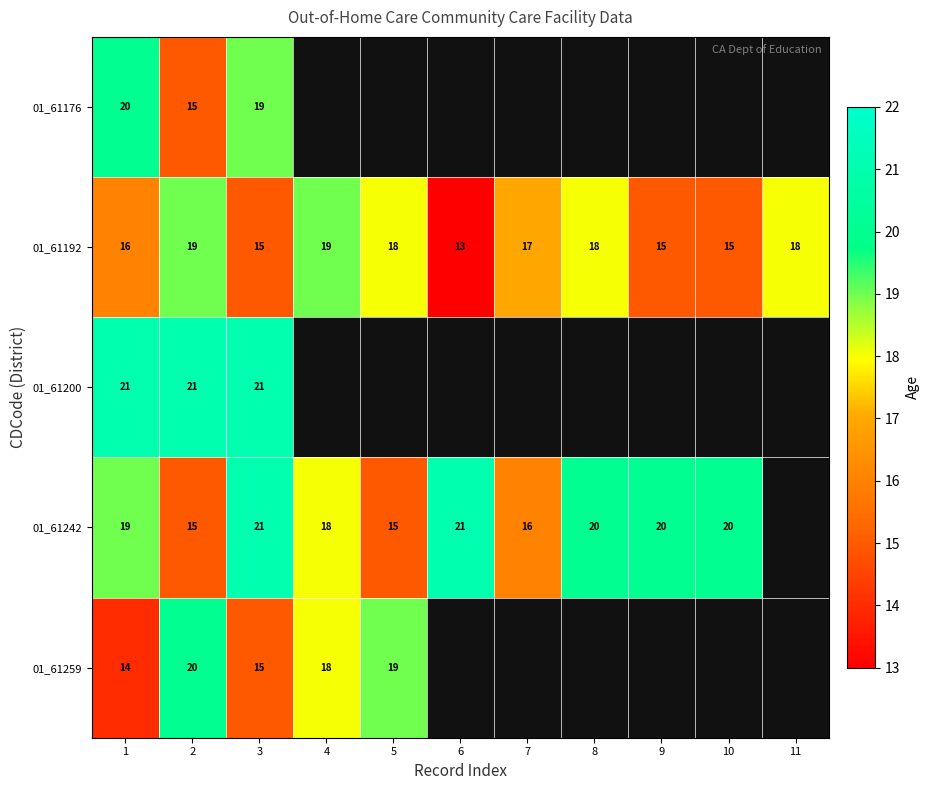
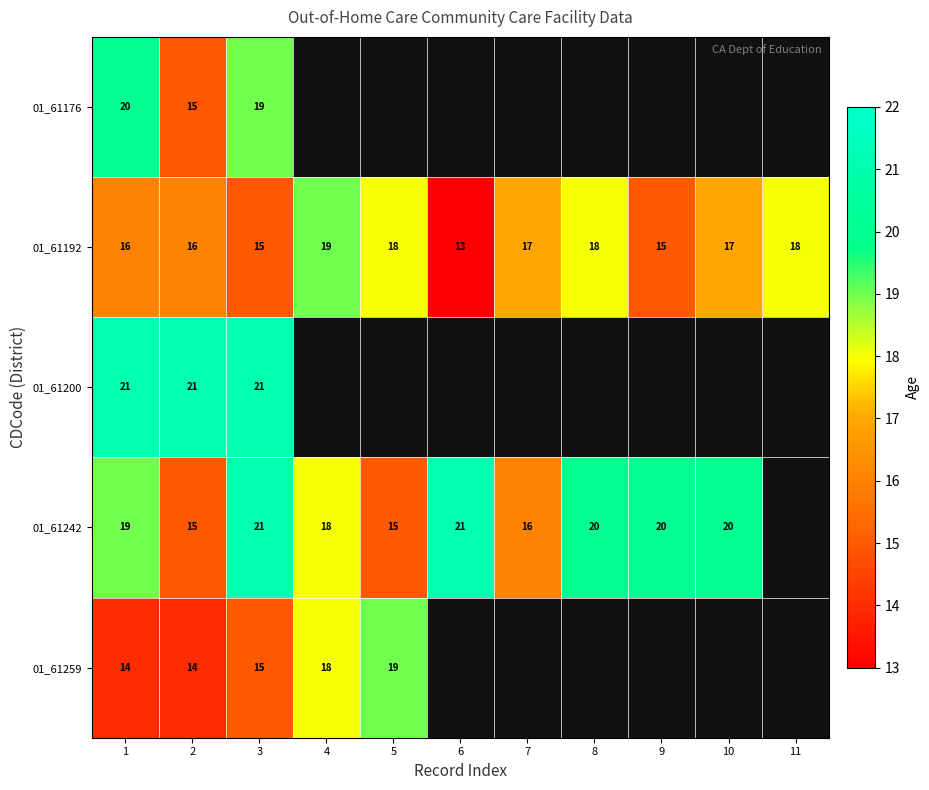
01_61192, 2: 19 -> 16
01_61192, 10: 15 -> 17
01_61259, 2: 20 -> 14
